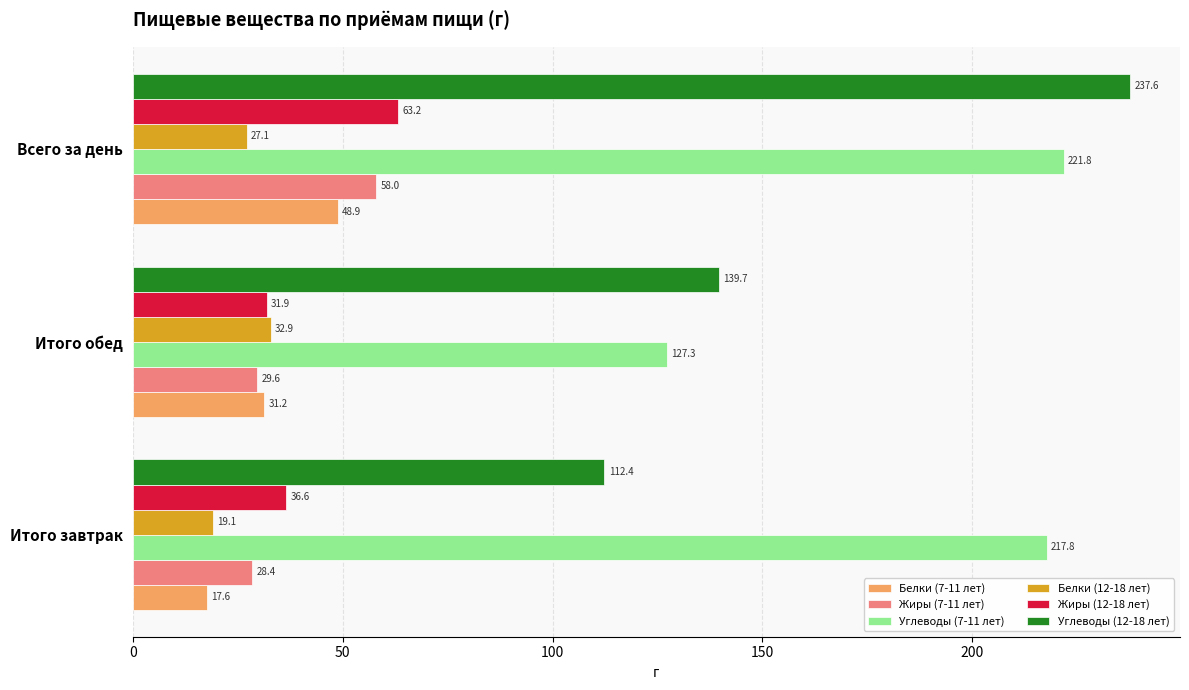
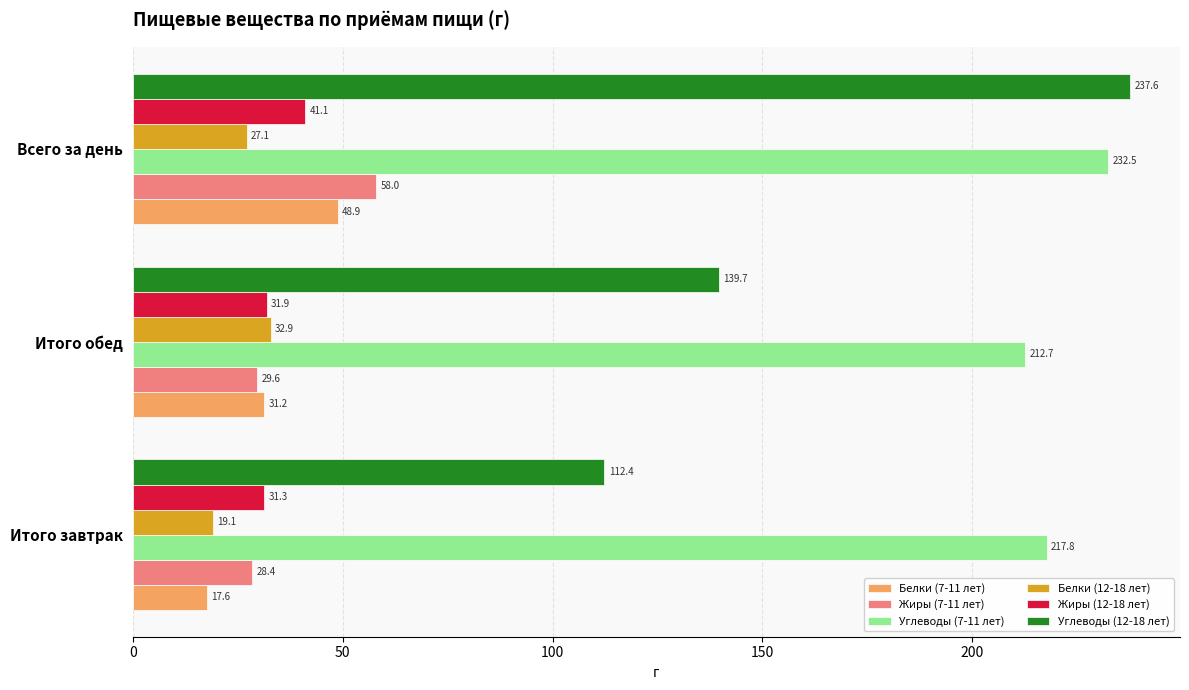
Жиры (12-18 лет), Всего за день: 63.2 -> 41.1
Углеводы (7-11 лет), Всего за день: 221.8 -> 232.5
Углеводы (7-11 лет), Итого обед: 127.3 -> 212.7
Жиры (12-18 лет), Итого завтрак: 36.6 -> 31.3
